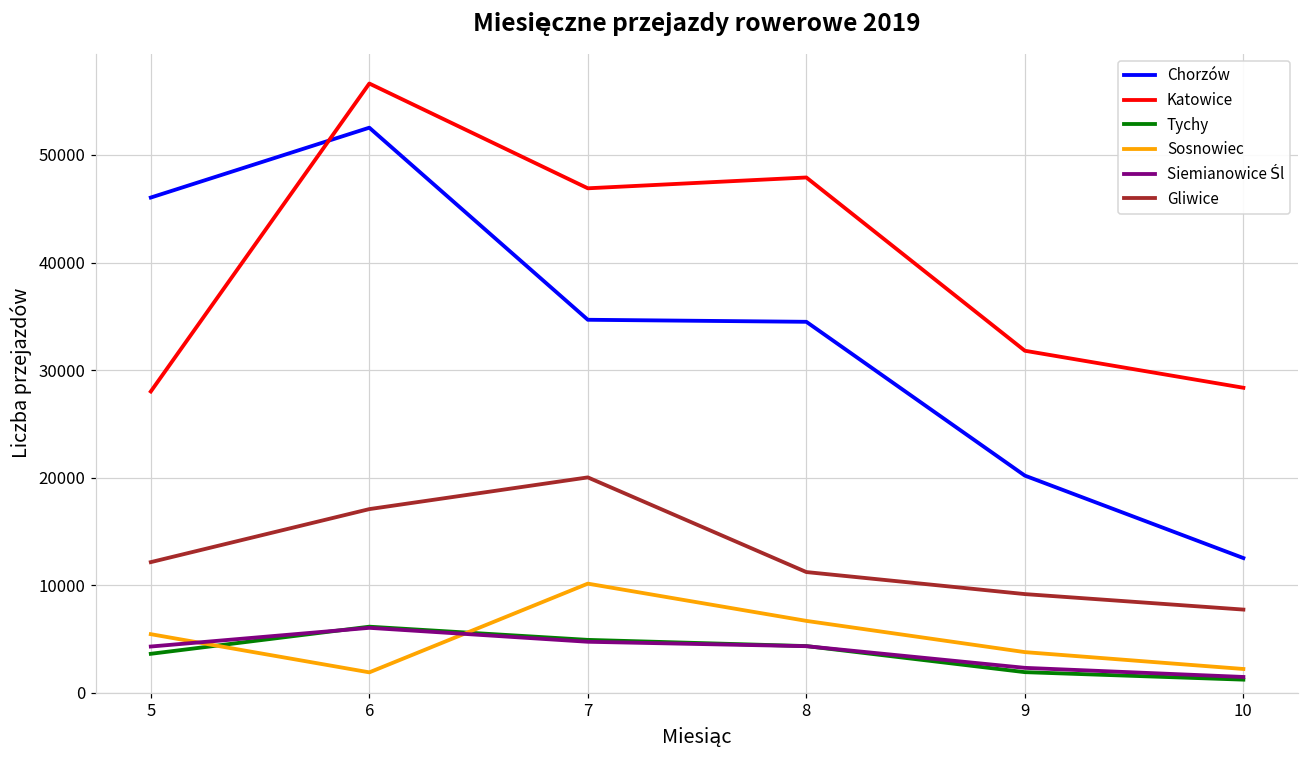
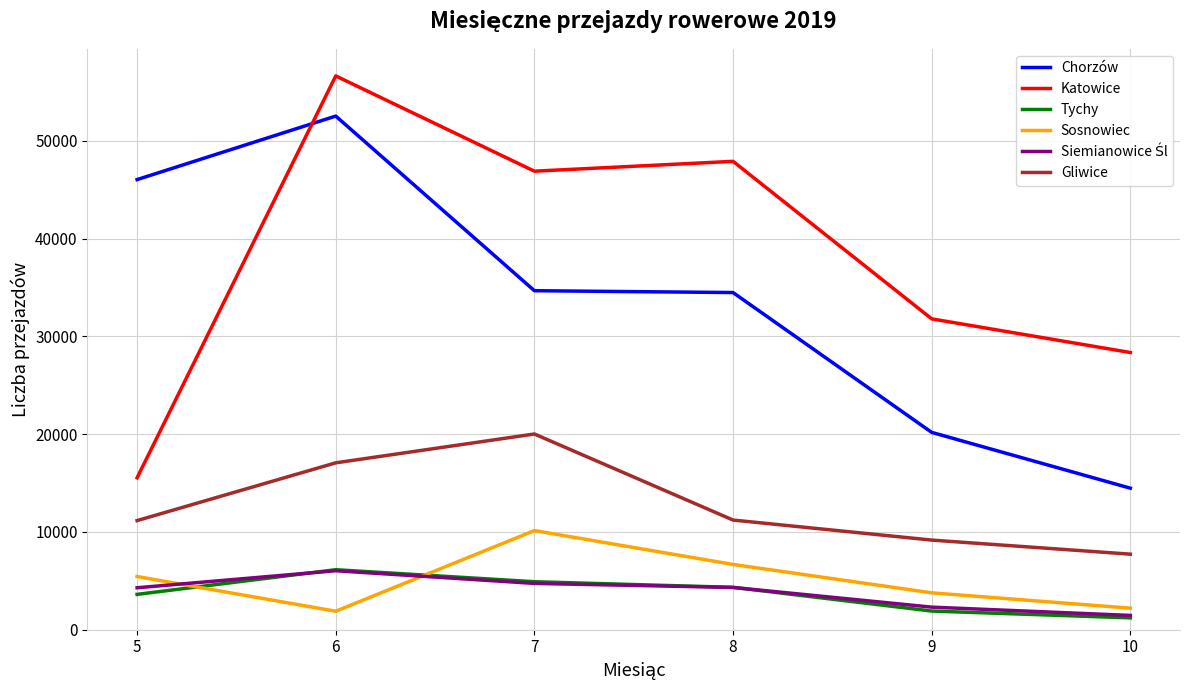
Katowice, 5: 28000 -> 16000
Gliwice, 5: 12000 -> 11000
Chorzów, 10: 13000 -> 14000
